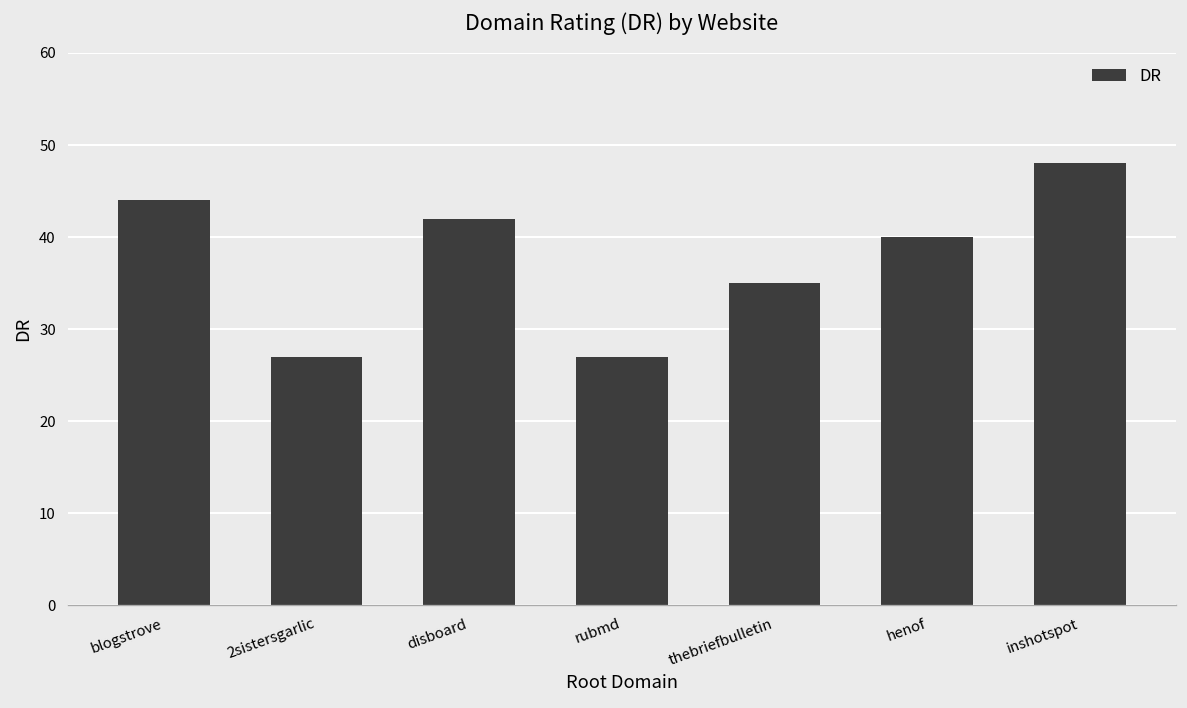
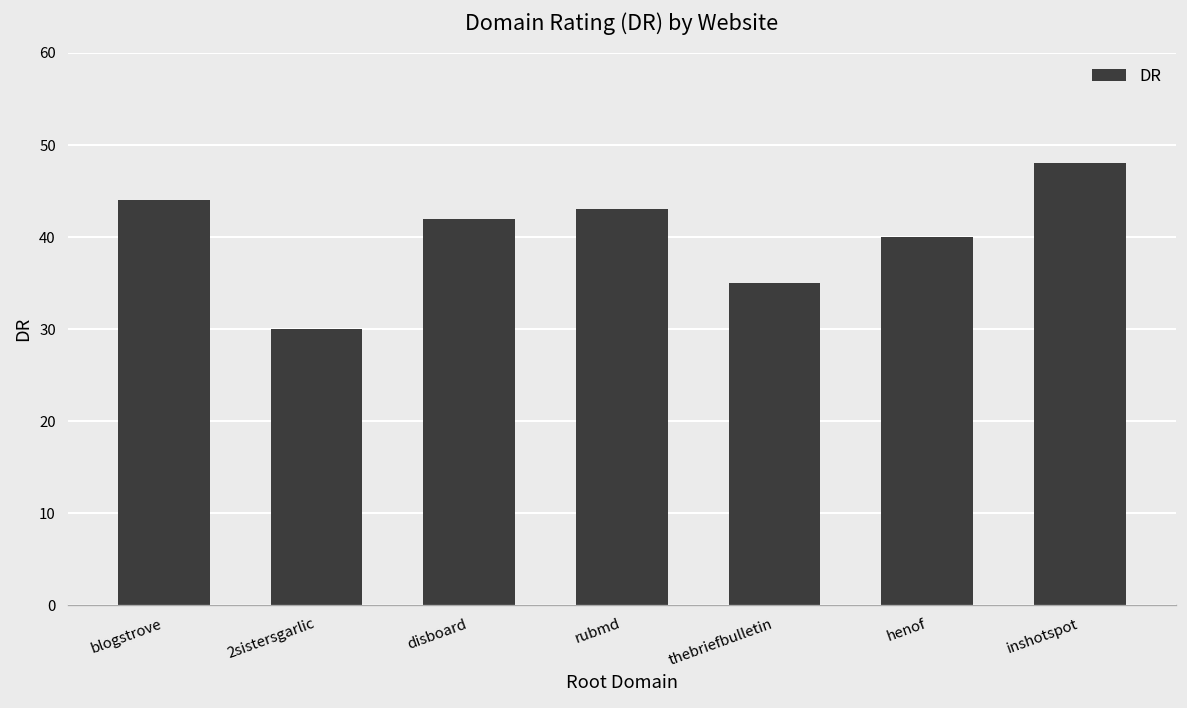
2sistersgarlic: 27 -> 30
rubmd: 27 -> 43
